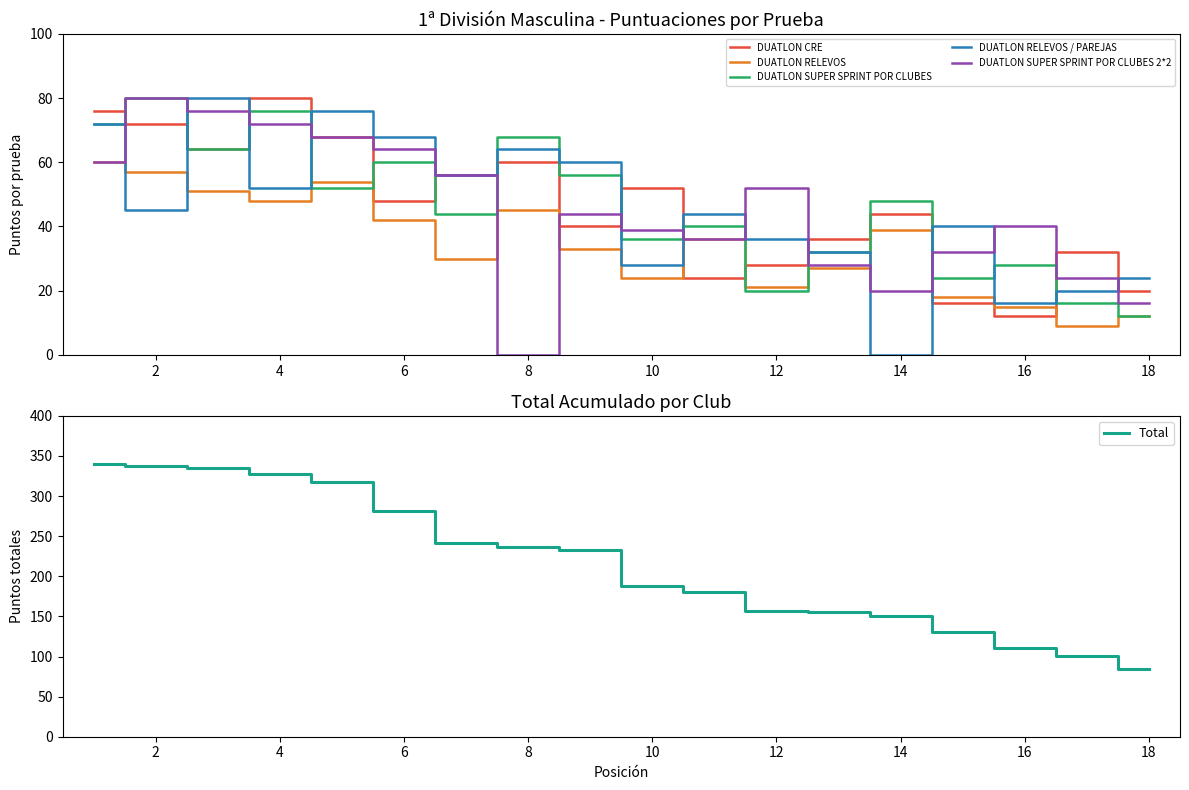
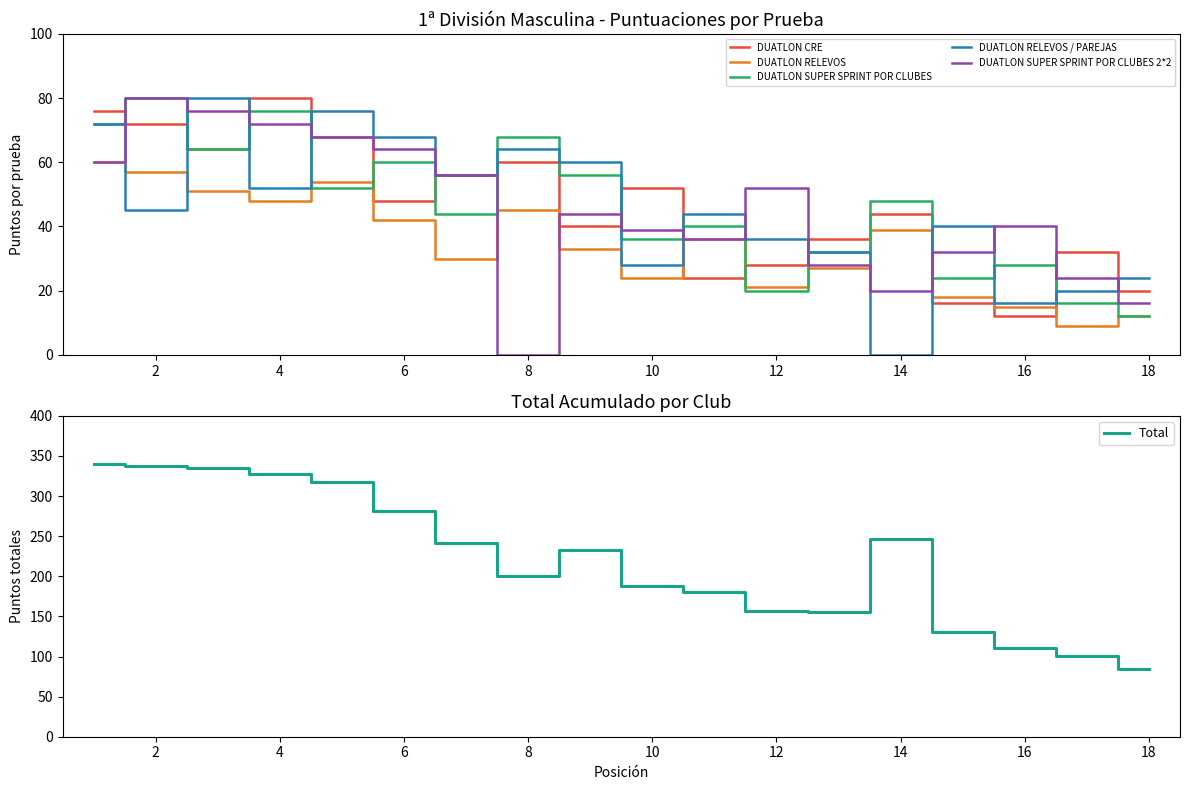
Total Acumulado por Club, 8: 240 -> 200
Total Acumulado por Club, 14: 150 -> 250
